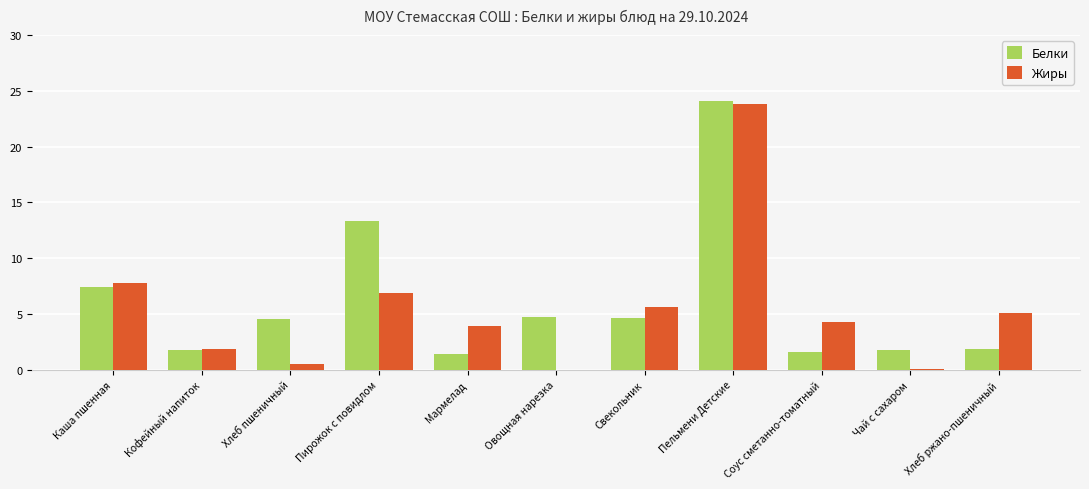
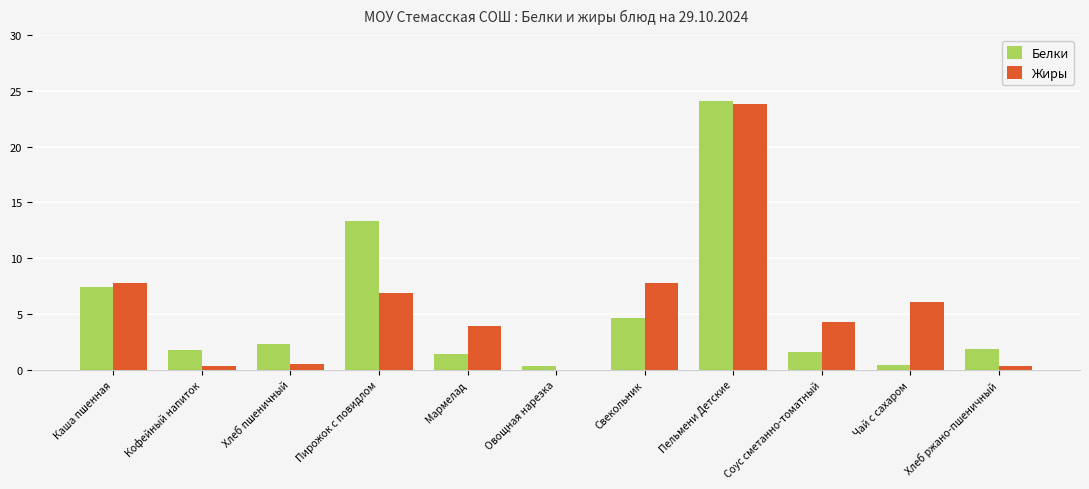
Жиры, Кофейный напиток: 1.9 -> 0.3
Белки, Хлеб пшеничный: 4.6 -> 2.3
Белки, Овощная нарезка: 4.7 -> 0.3
Жиры, Свекольник: 5.6 -> 7.8
Белки, Чай с сахаром: 1.8 -> 0.4
Жиры, Чай с сахаром: 0.1 -> 6.1
Жиры, Хлеб ржано-пшеничный: 5.1 -> 0.4
